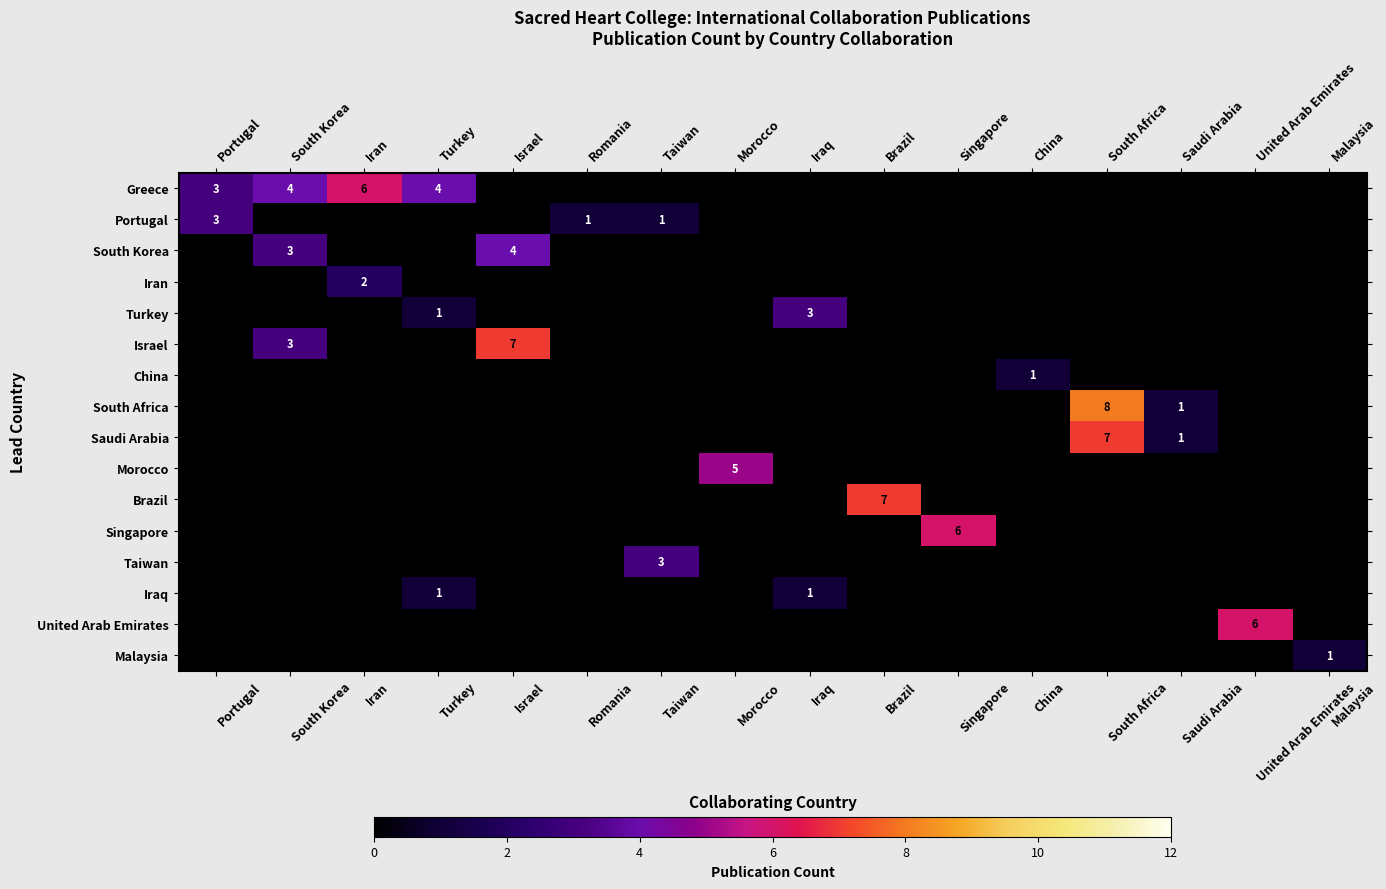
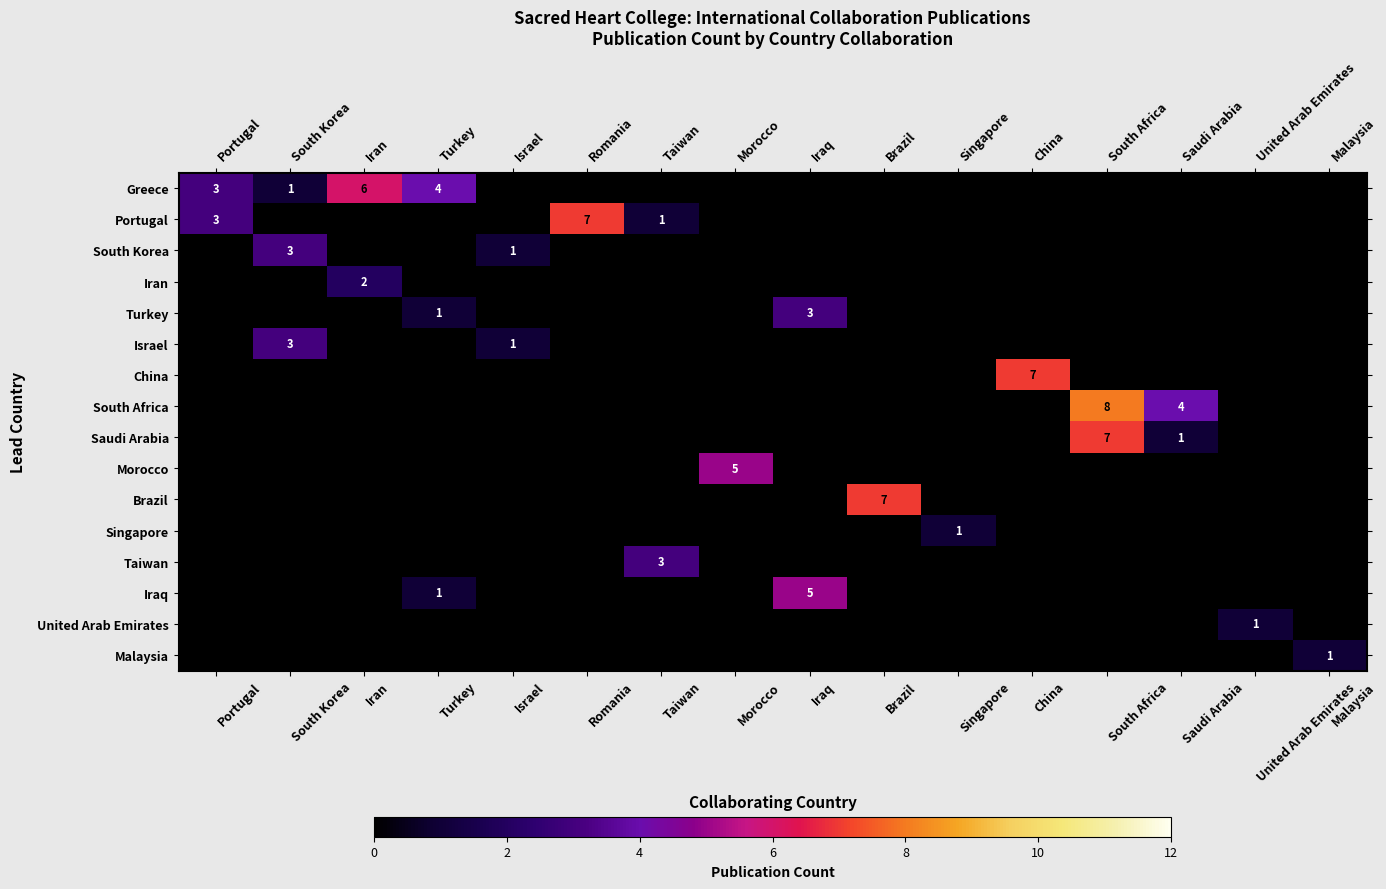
Greece, South Korea: 4 -> 1
Portugal, Romania: 1 -> 7
South Korea, Israel: 4 -> 1
Israel, Israel: 7 -> 1
China, China: 1 -> 7
South Africa, Saudi Arabia: 1 -> 4
Singapore, Singapore: 6 -> 1
Iraq, Iraq: 1 -> 5
United Arab Emirates, United Arab Emirates: 6 -> 1
